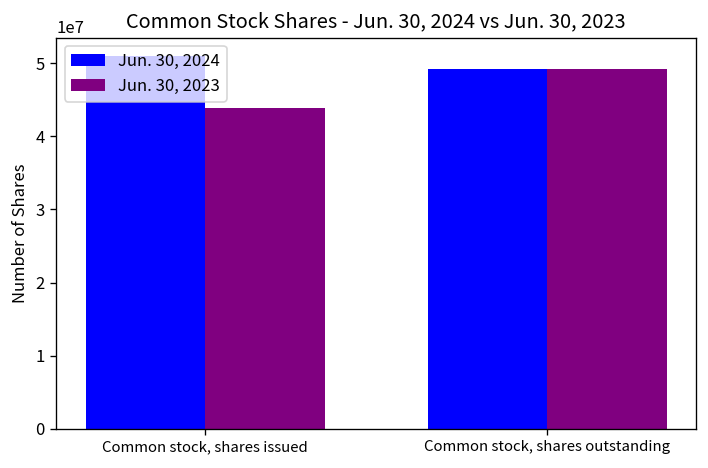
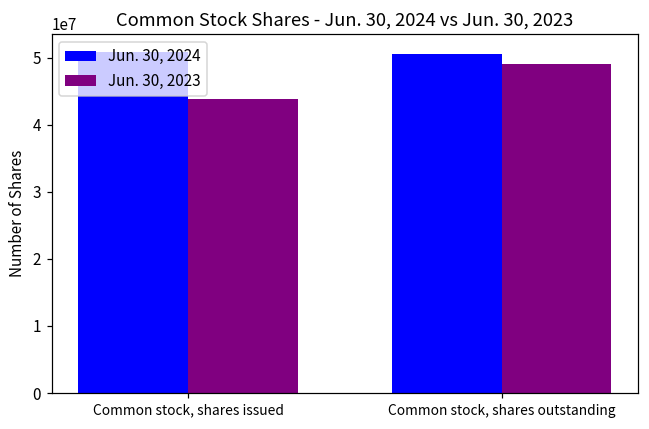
Jun. 30, 2024, Common stock, shares outstanding: 49000000 -> 51000000
